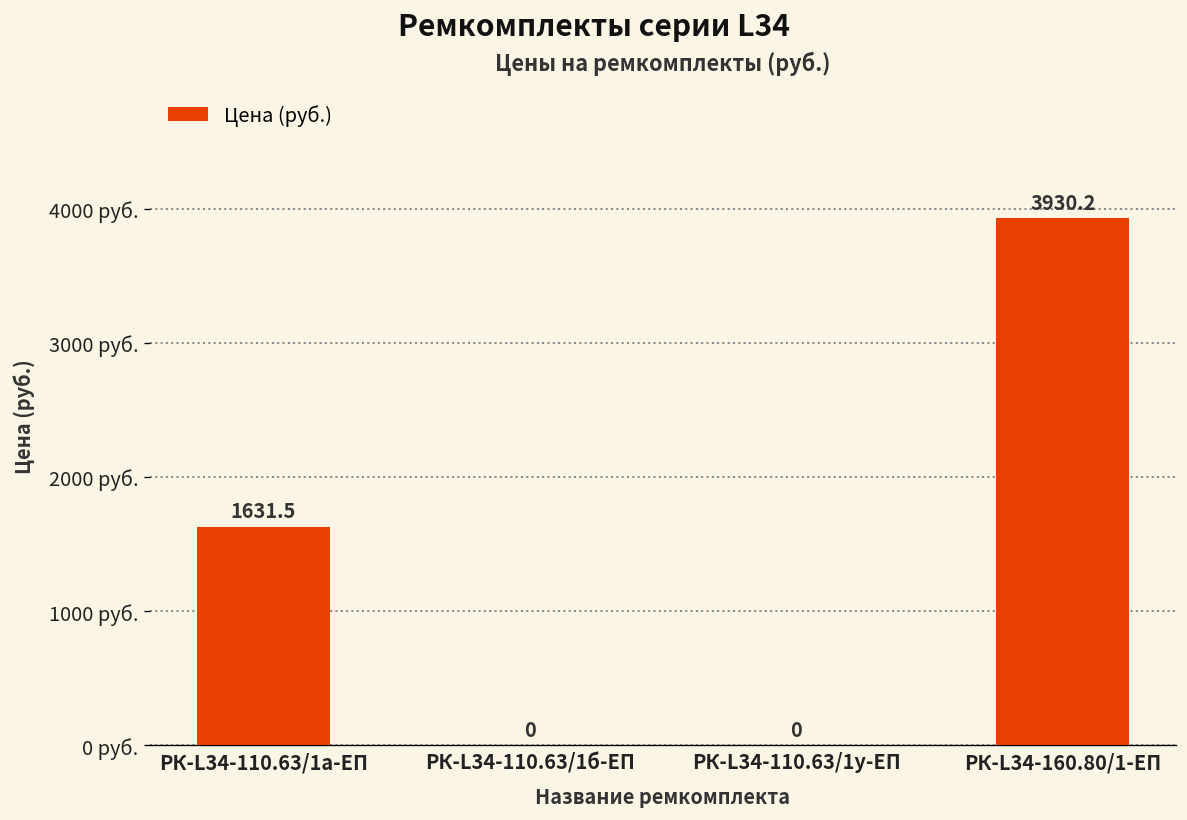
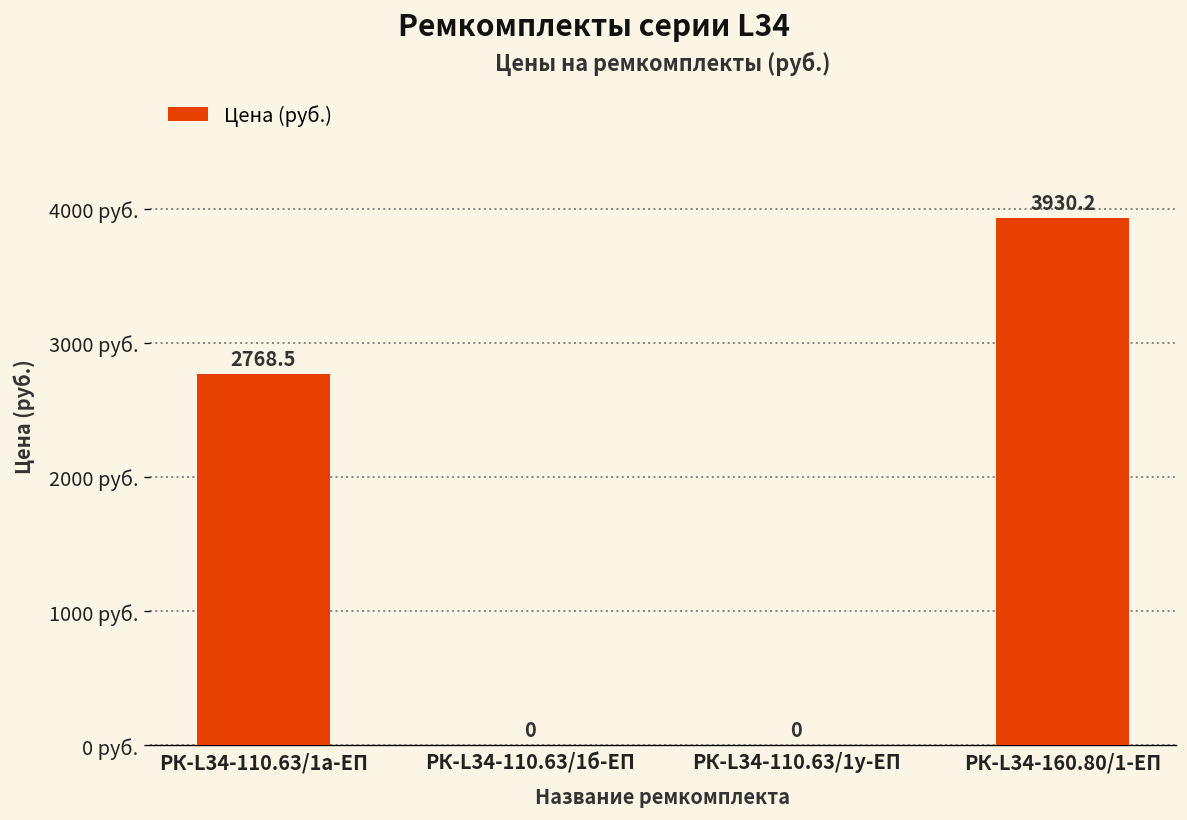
РК-L34-110.63/1а-ЕП: 1631.5 -> 2768.5
